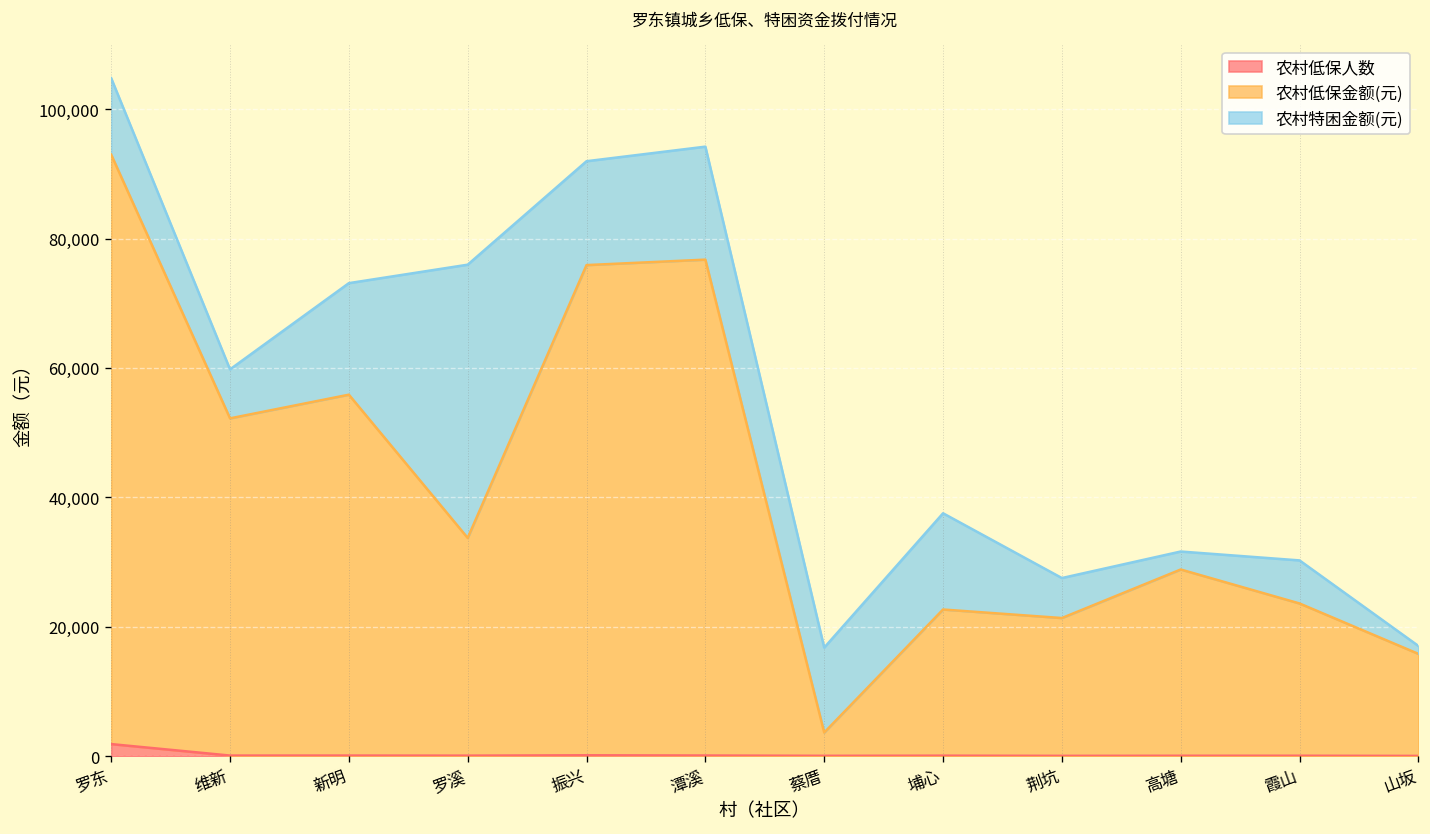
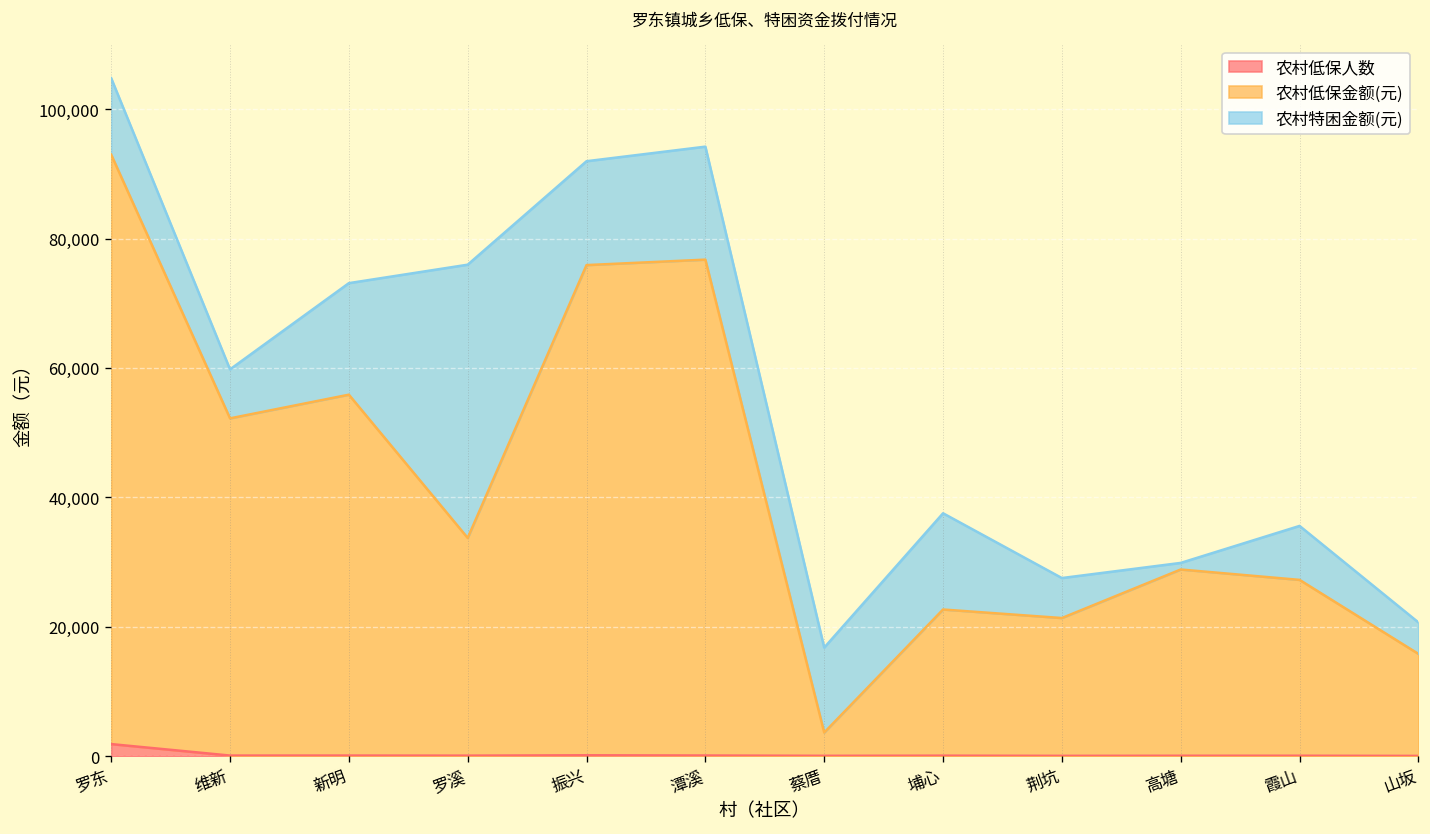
农村特困金额(元), 高塘: 3,000 -> 1,000
农村低保金额(元), 霞山: 24,000 -> 27,000
农村特困金额(元), 霞山: 7,000 -> 8,000
农村特困金额(元), 山坂: 1,000 -> 5,000
